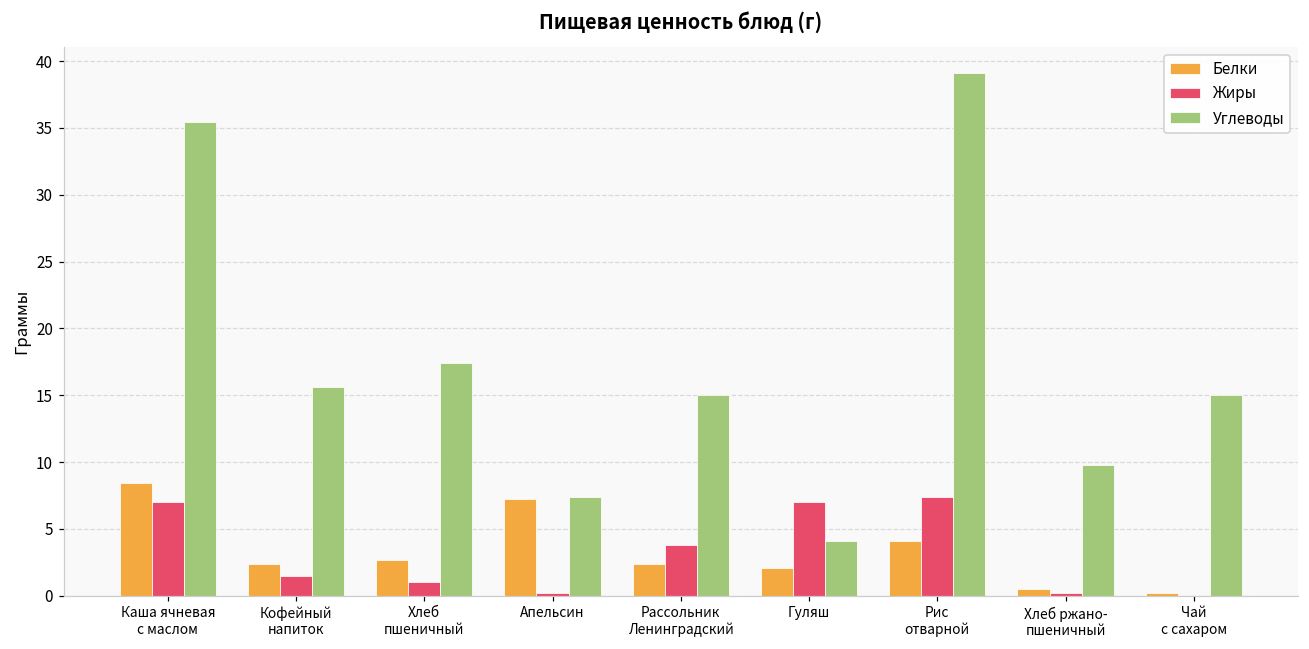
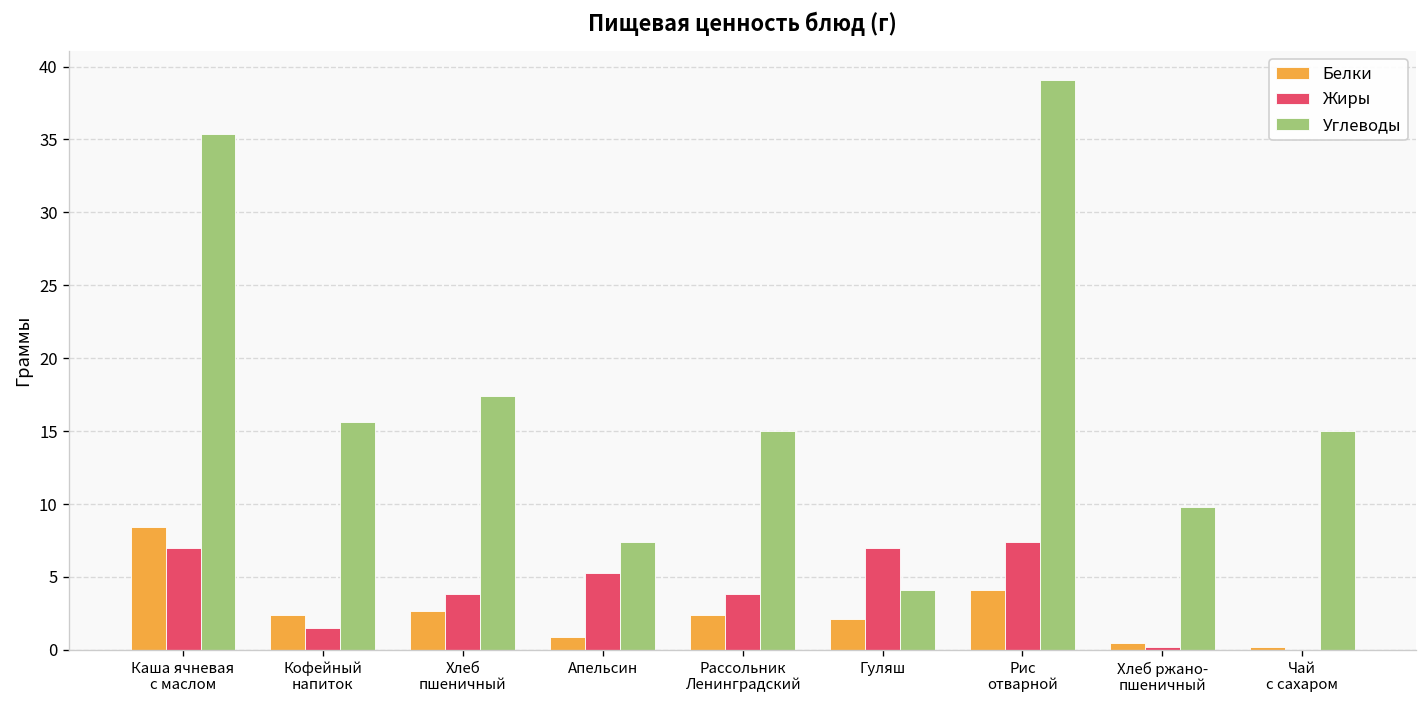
Жиры, Хлеб пшеничный: 1.0 -> 3.8
Белки, Апельсин: 7.2 -> 0.9
Жиры, Апельсин: 0.2 -> 5.3
